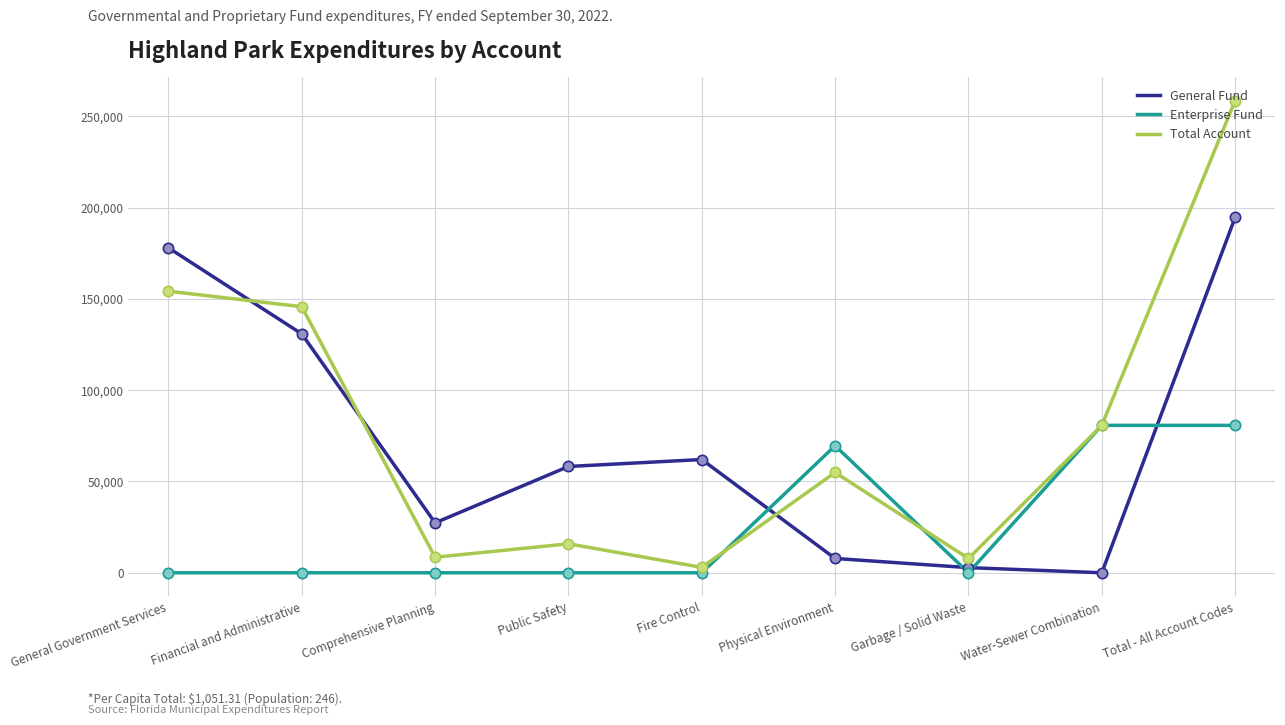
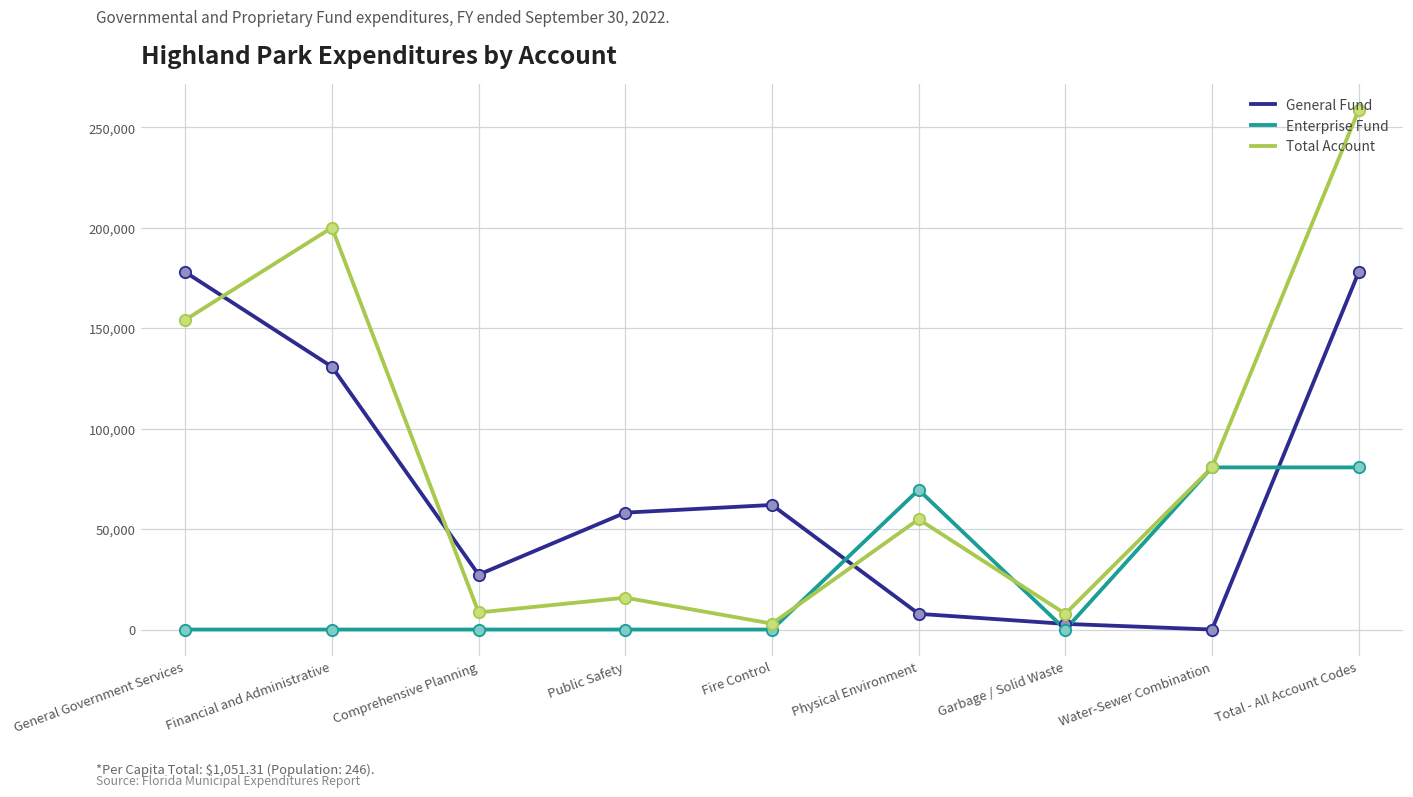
Total Account, Financial and Administrative: 146,000 -> 200,000
General Fund, Total - All Account Codes: 195,000 -> 178,000
